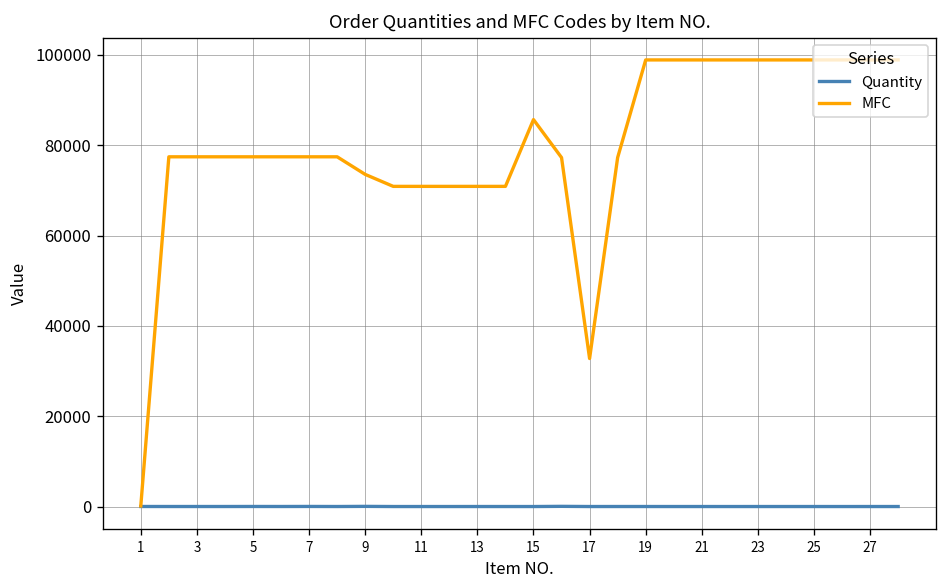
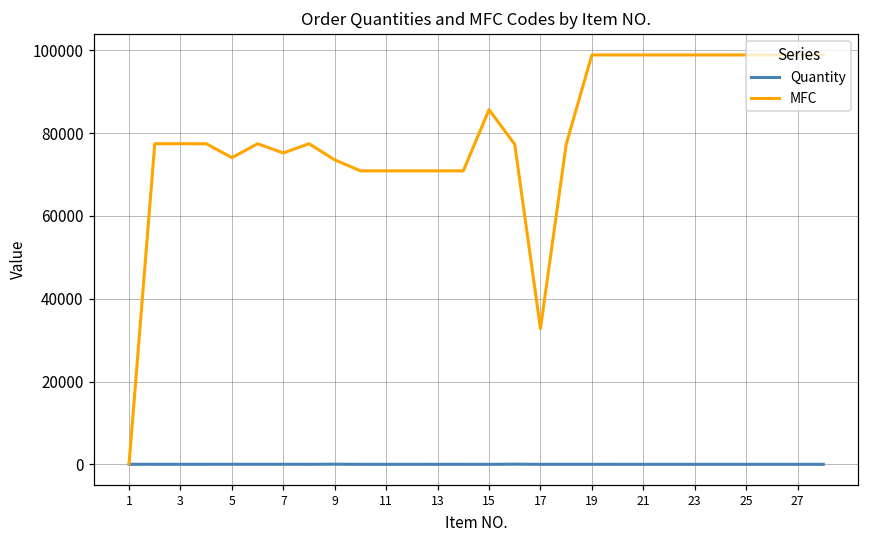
MFC, 5: 77000 -> 74000
MFC, 7: 77000 -> 75000
